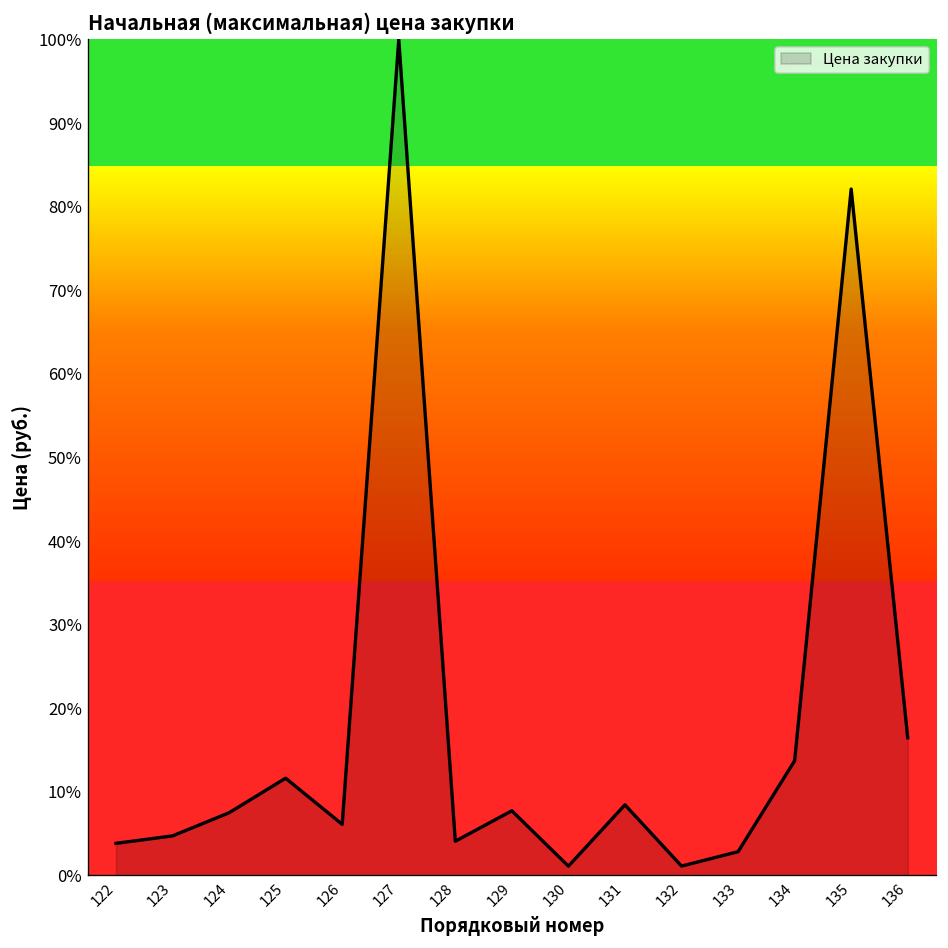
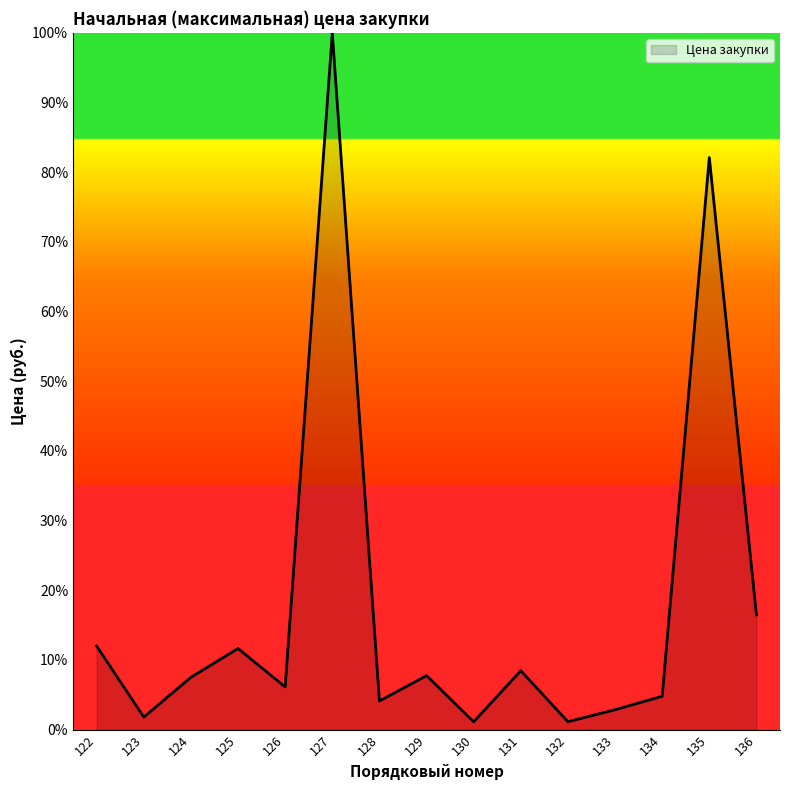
122: 4% -> 12%
123: 5% -> 2%
134: 14% -> 5%
